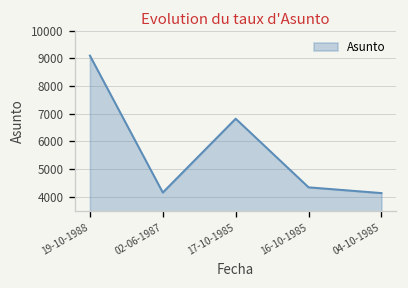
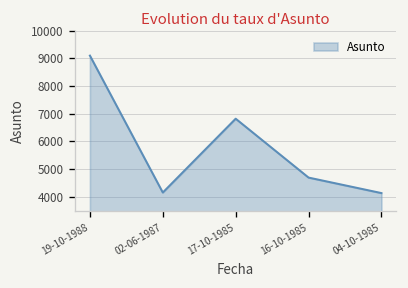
16-10-1985: 4300 -> 4700
